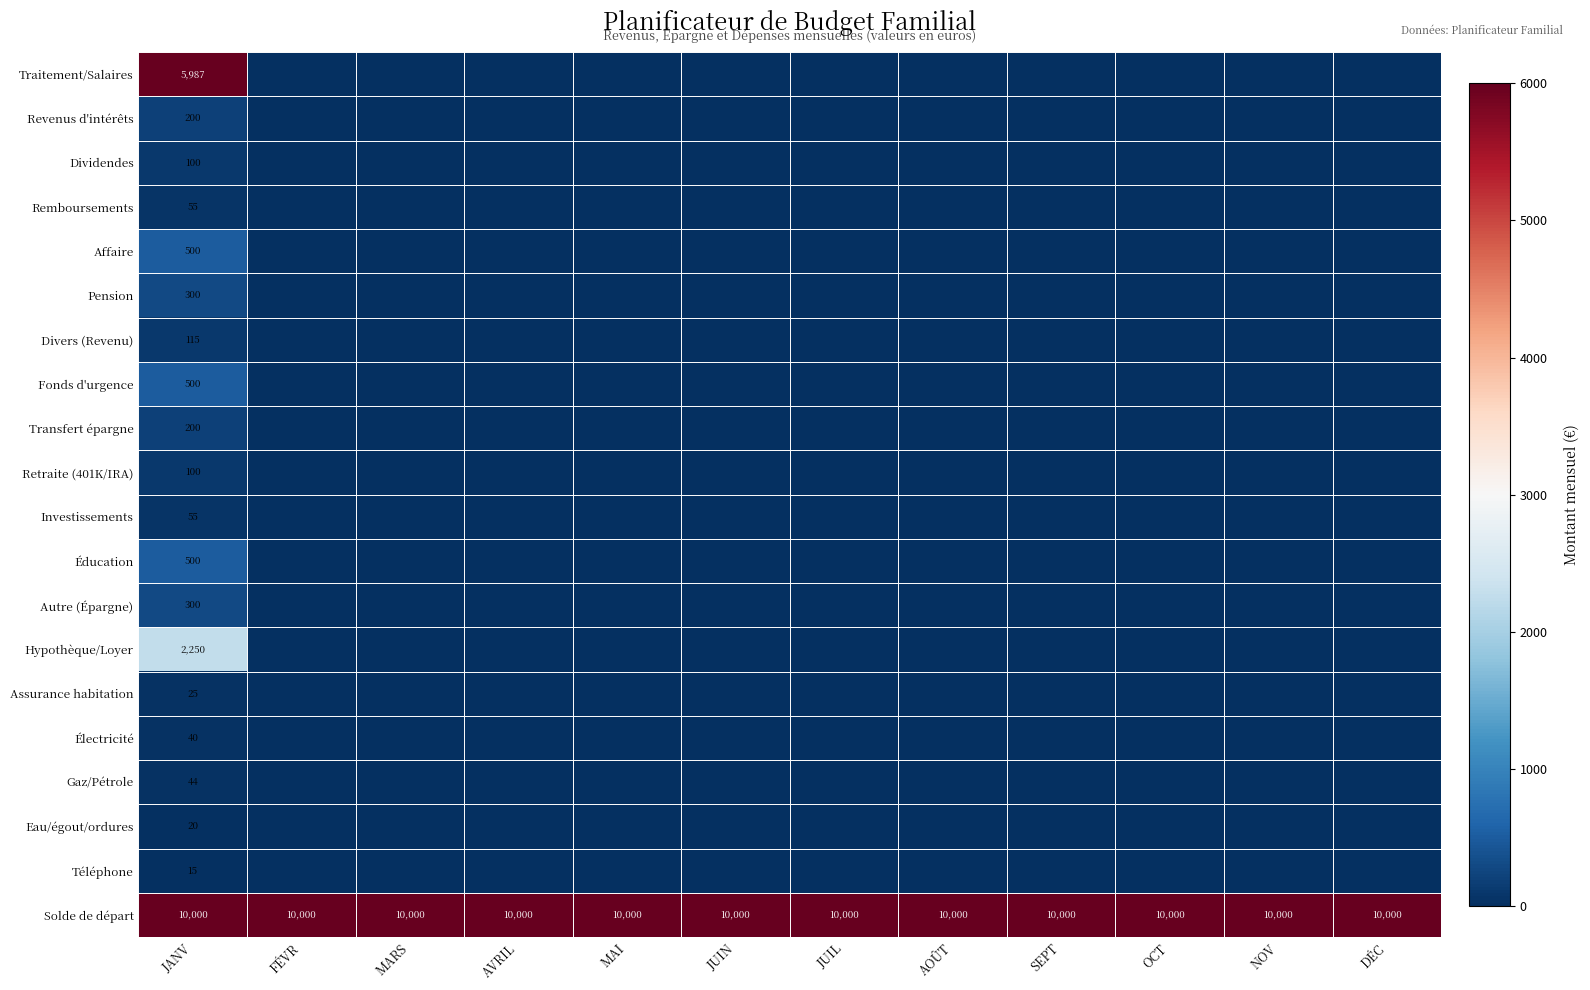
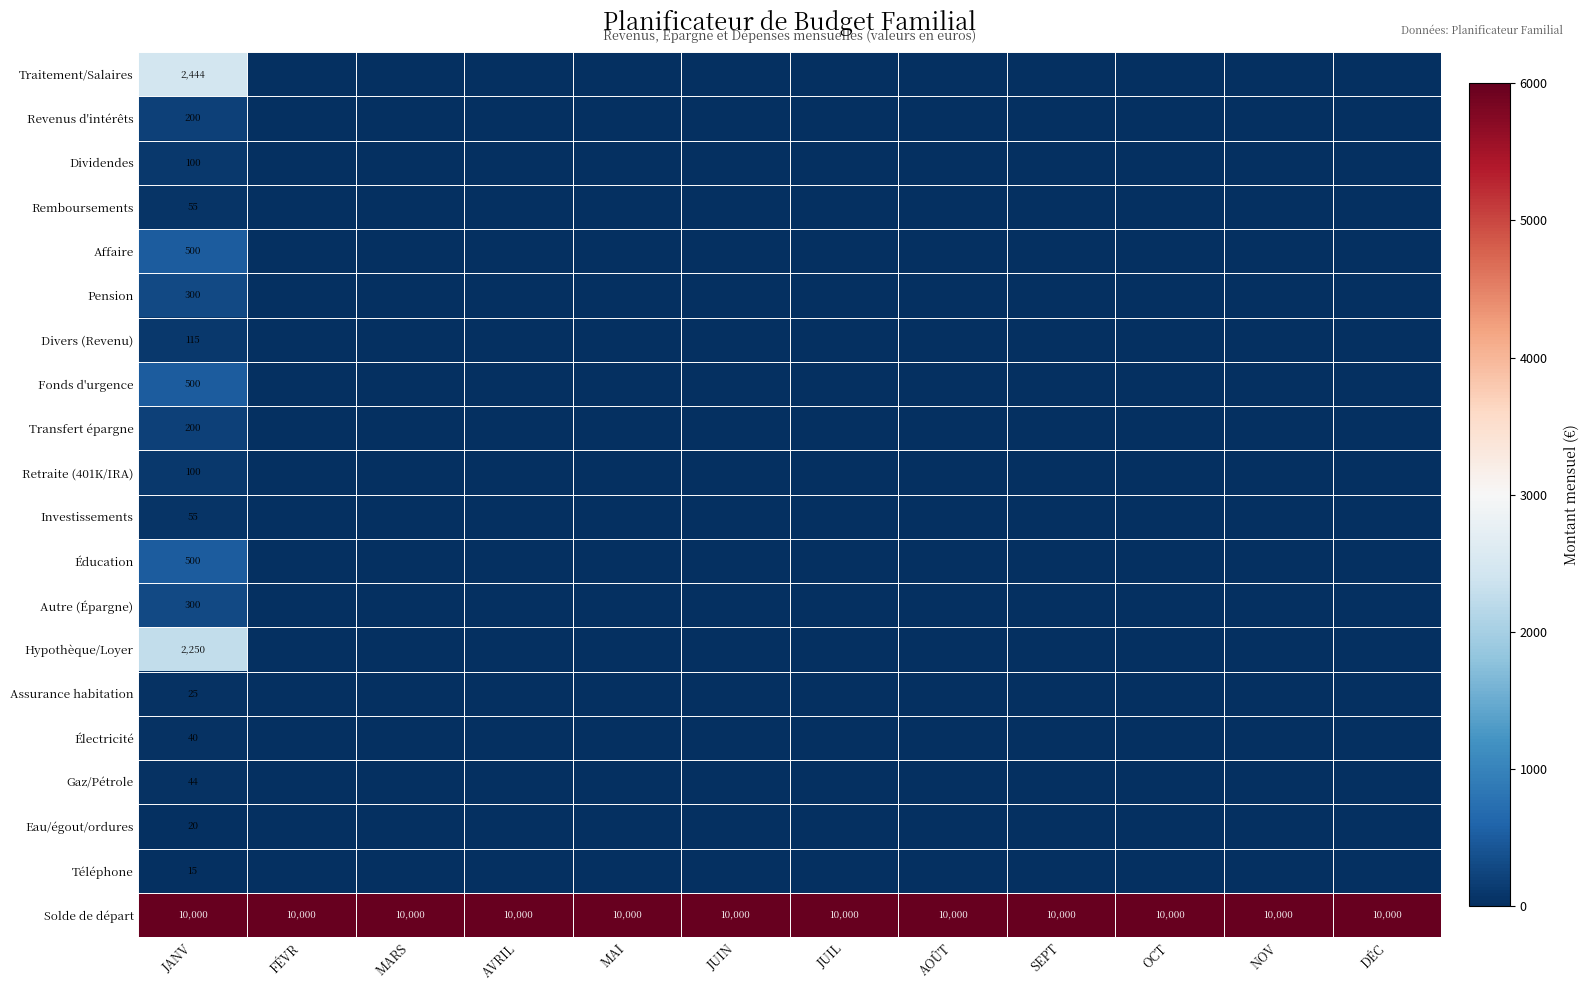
Traitement/Salaires, JANV: 5,987 -> 2,444
